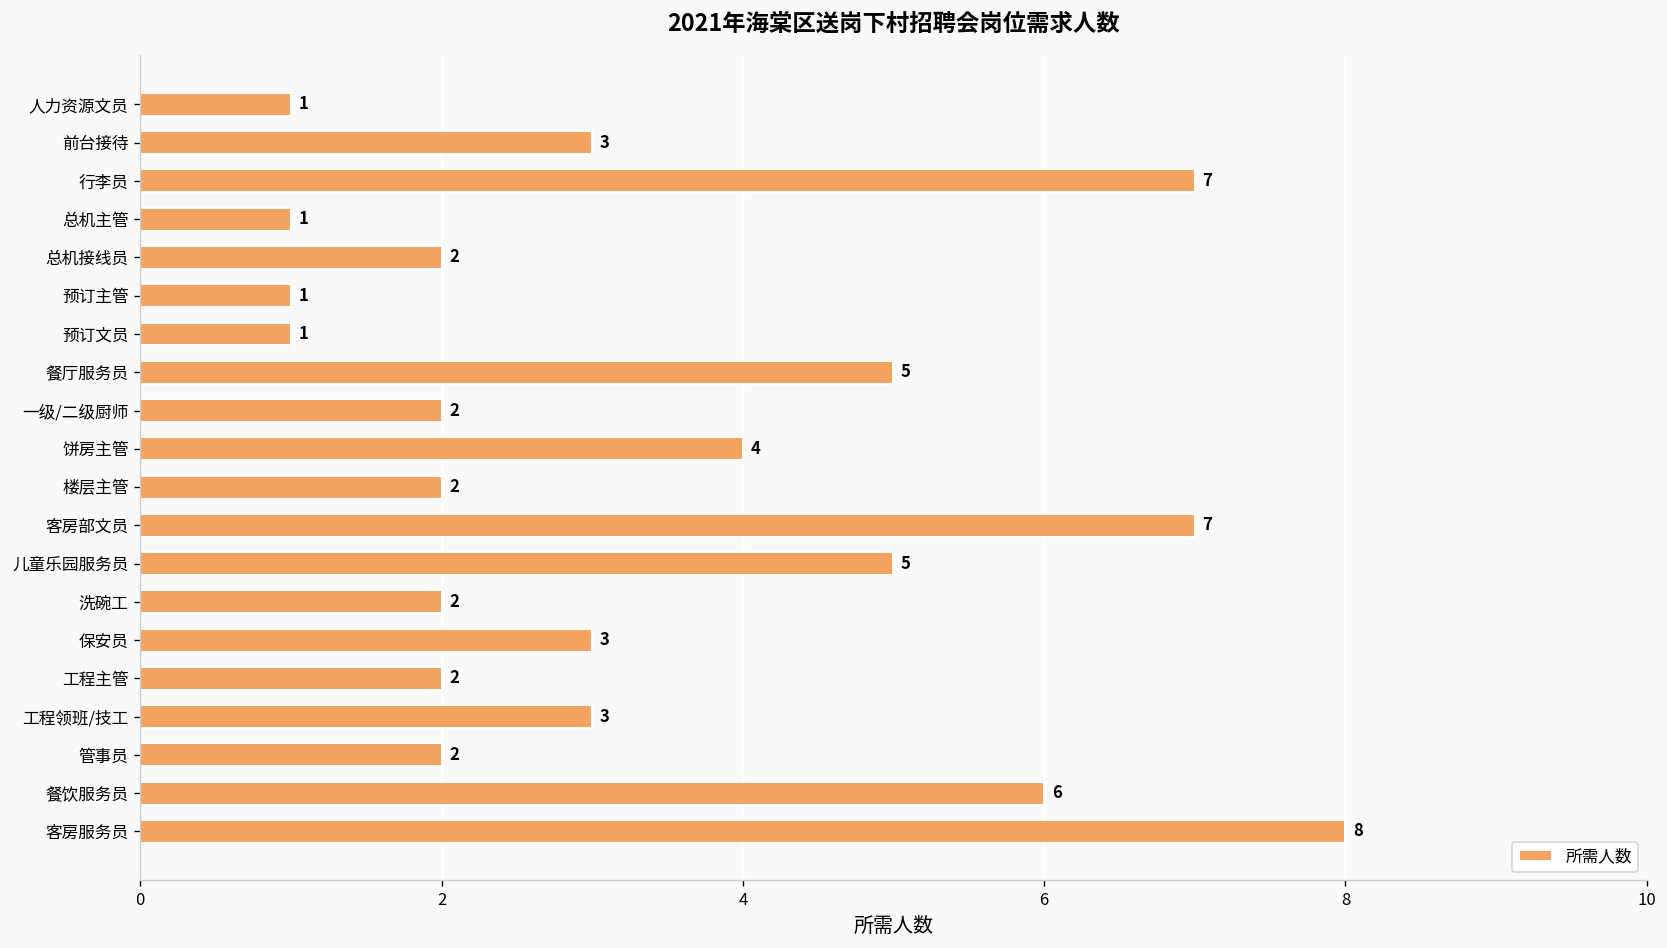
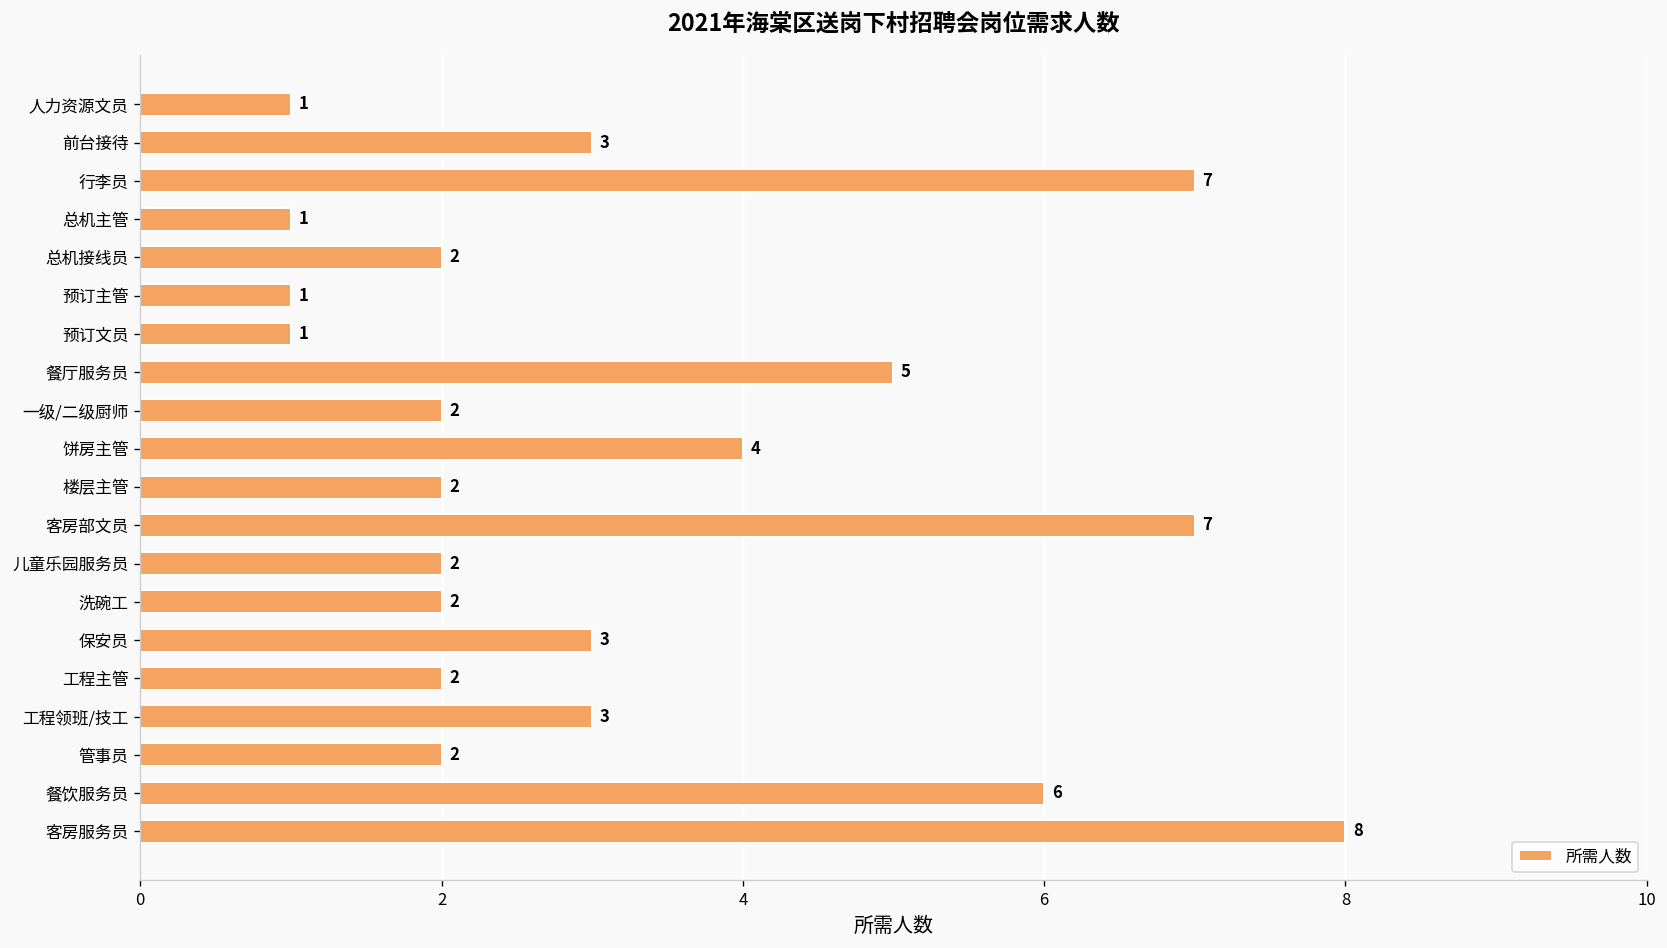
儿童乐园服务员: 5 -> 2
